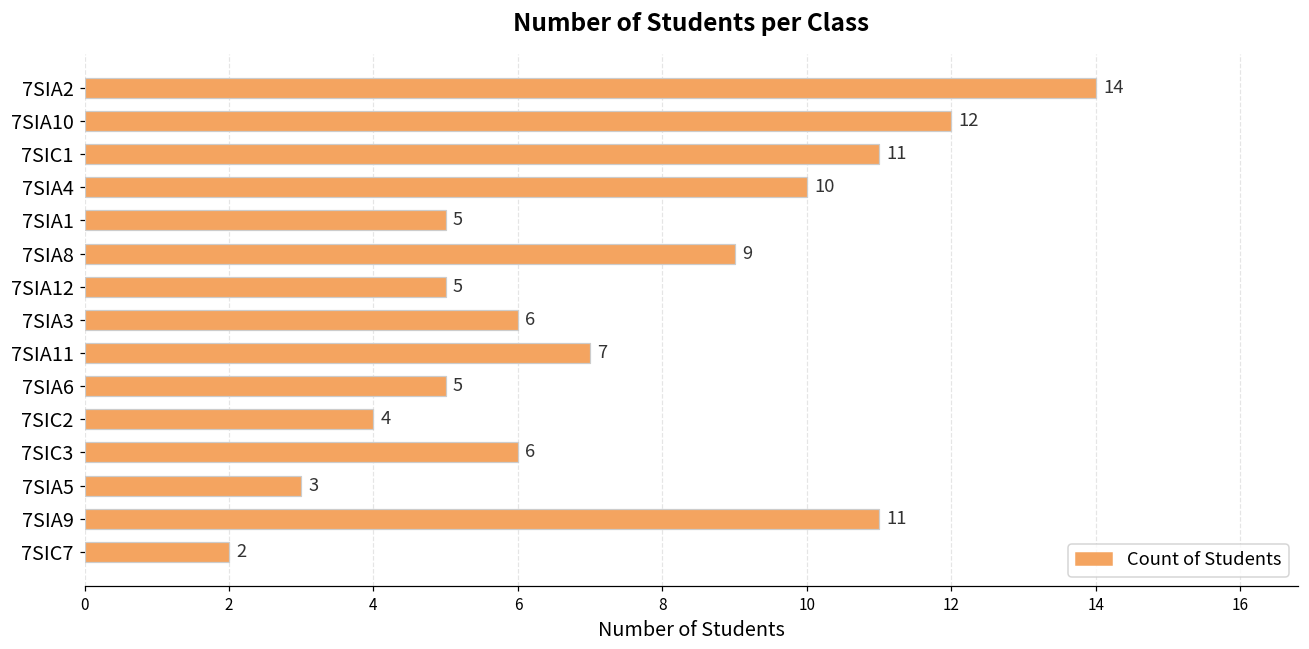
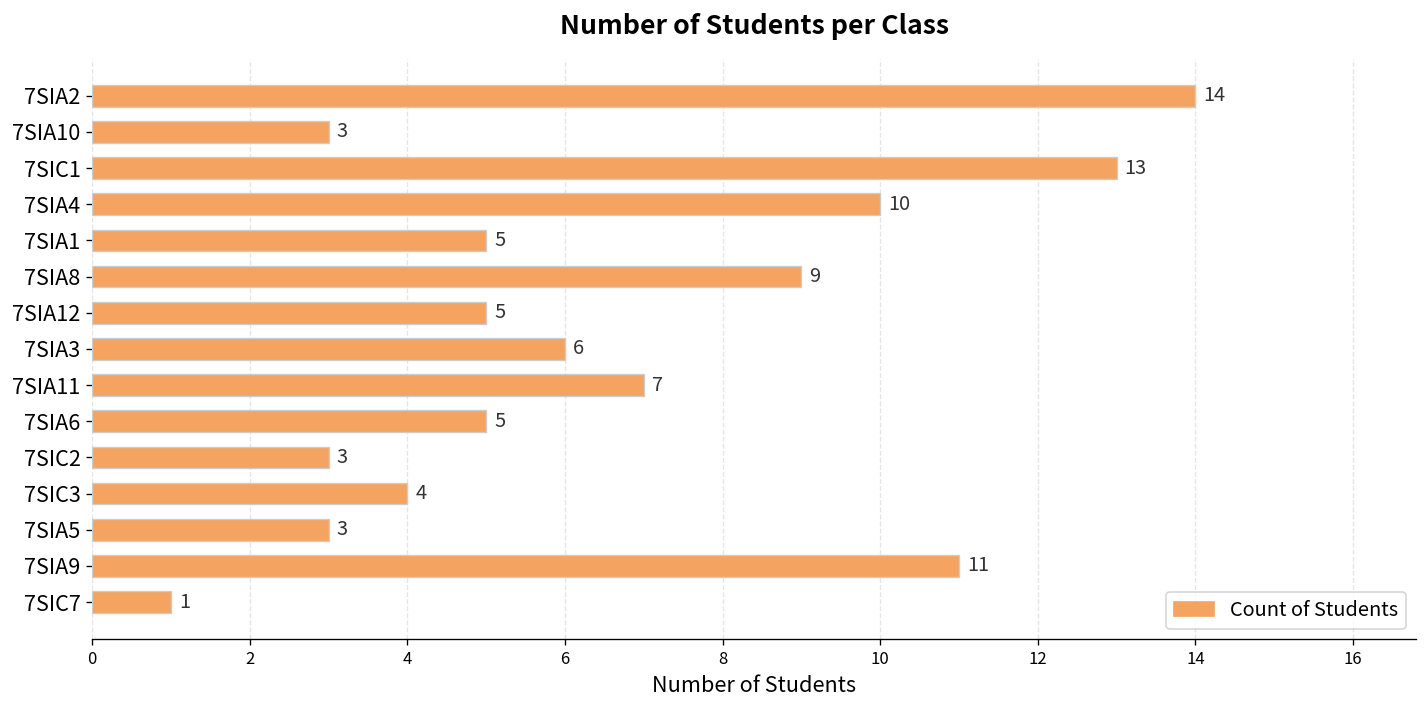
7SIA10: 12 -> 3
7SIC1: 11 -> 13
7SIC2: 4 -> 3
7SIC3: 6 -> 4
7SIC7: 2 -> 1
